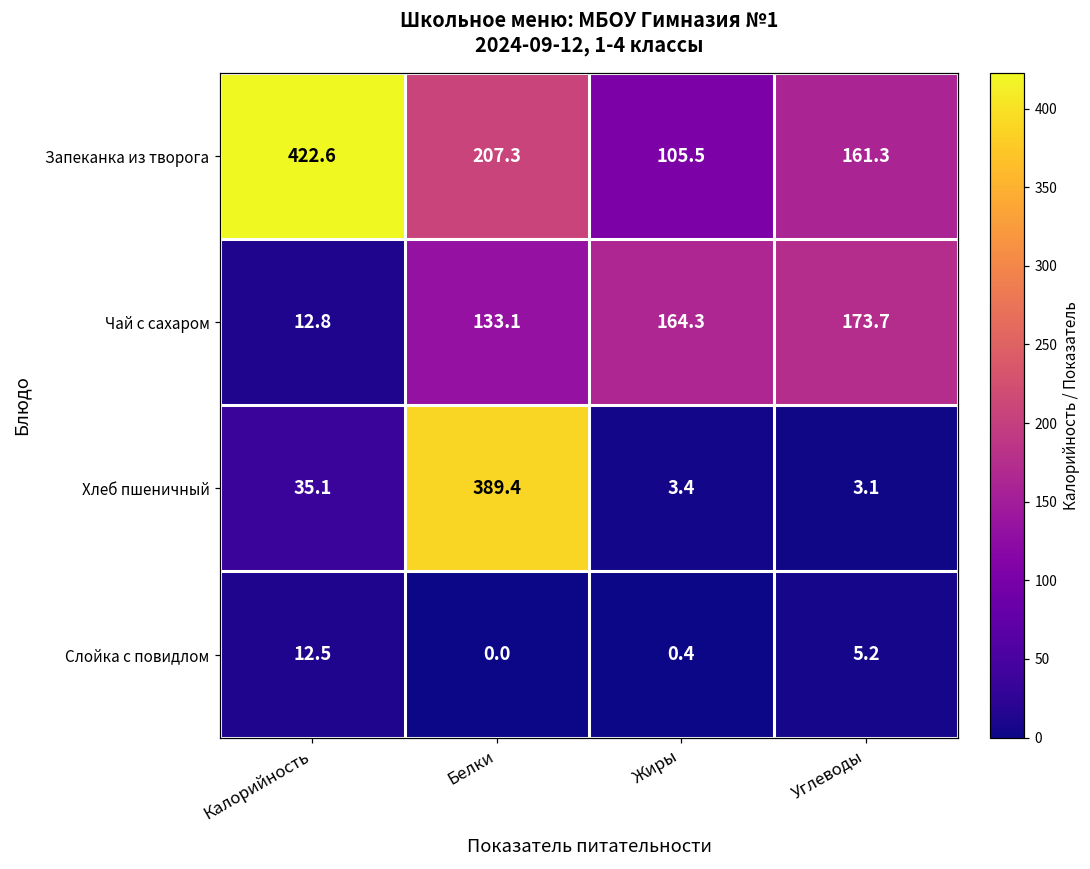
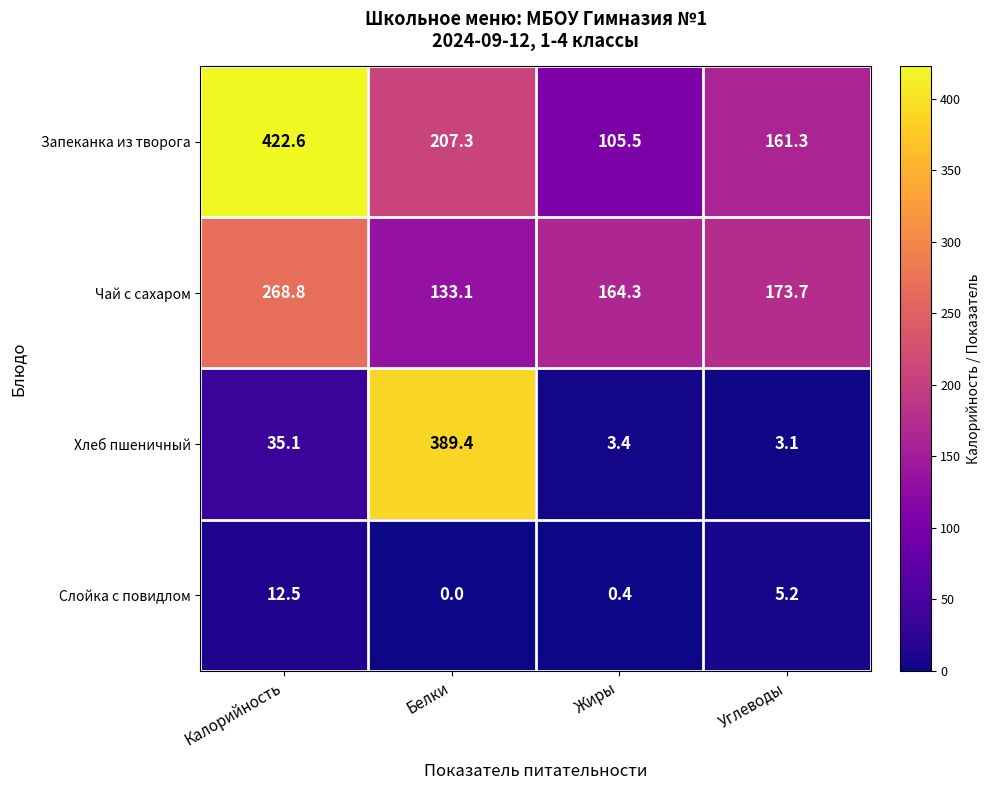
Чай с сахаром, Калорийность: 12.8 -> 268.8
